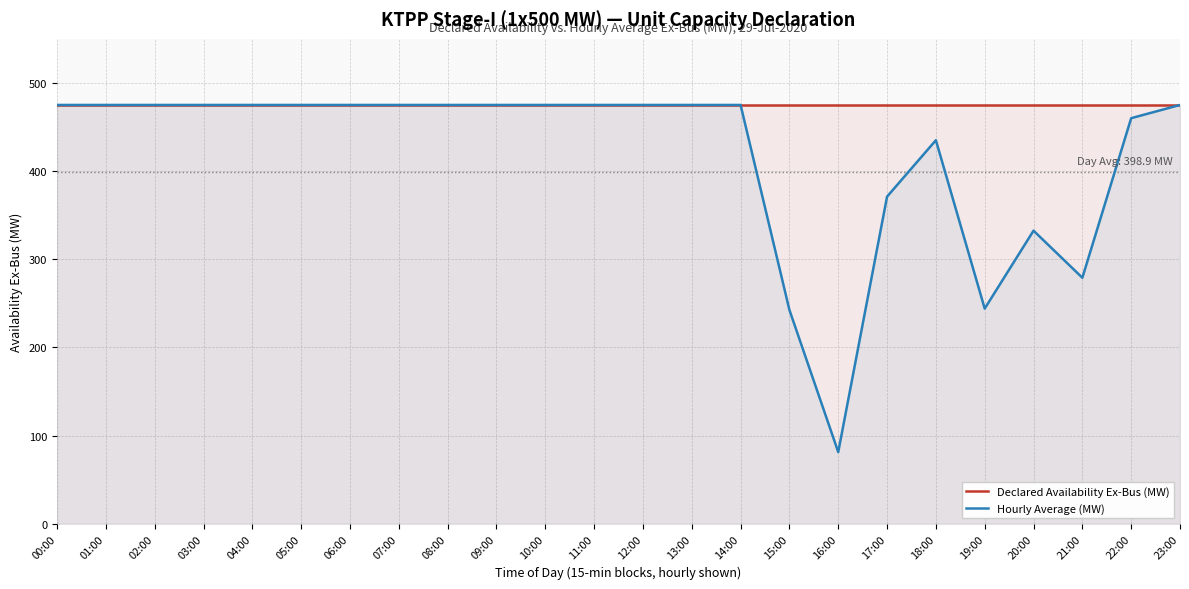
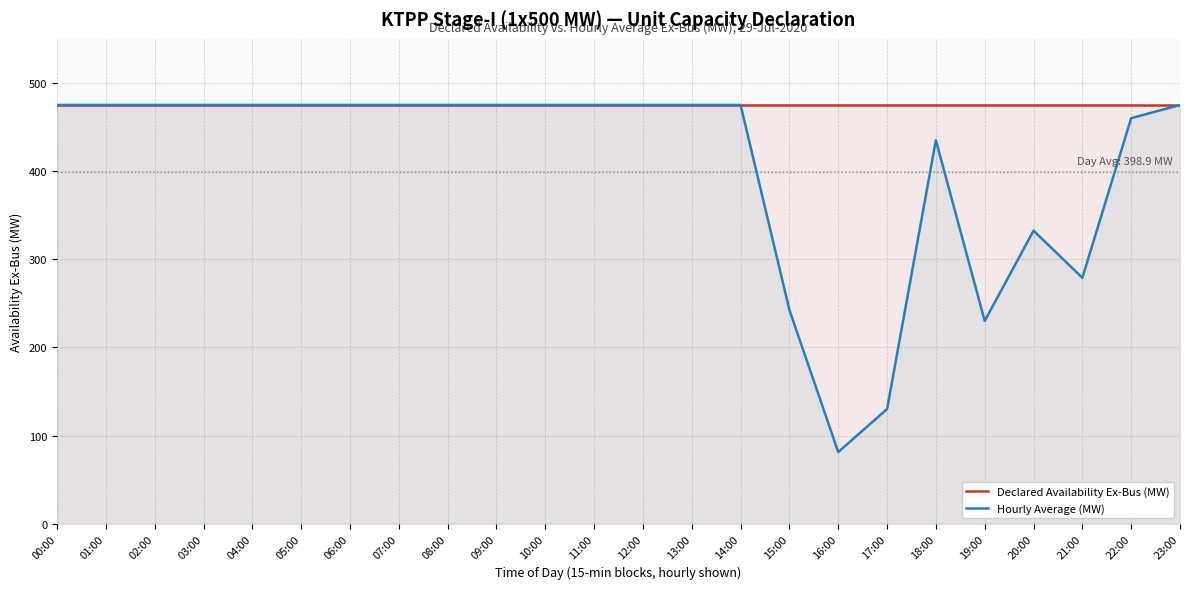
Hourly Average (MW), 17:00: 370 -> 130
Hourly Average (MW), 19:00: 240 -> 230
